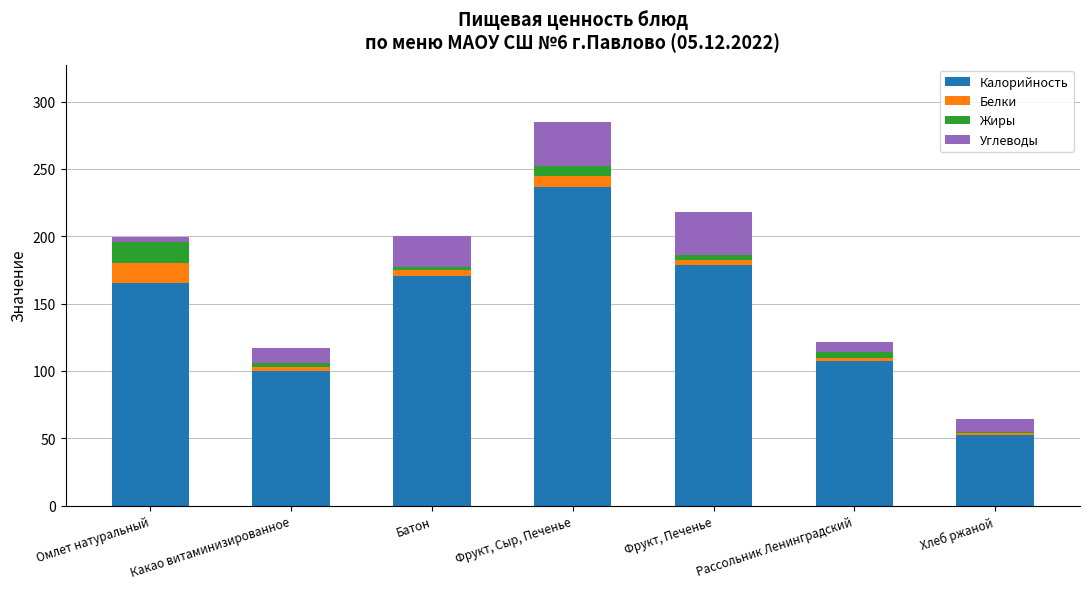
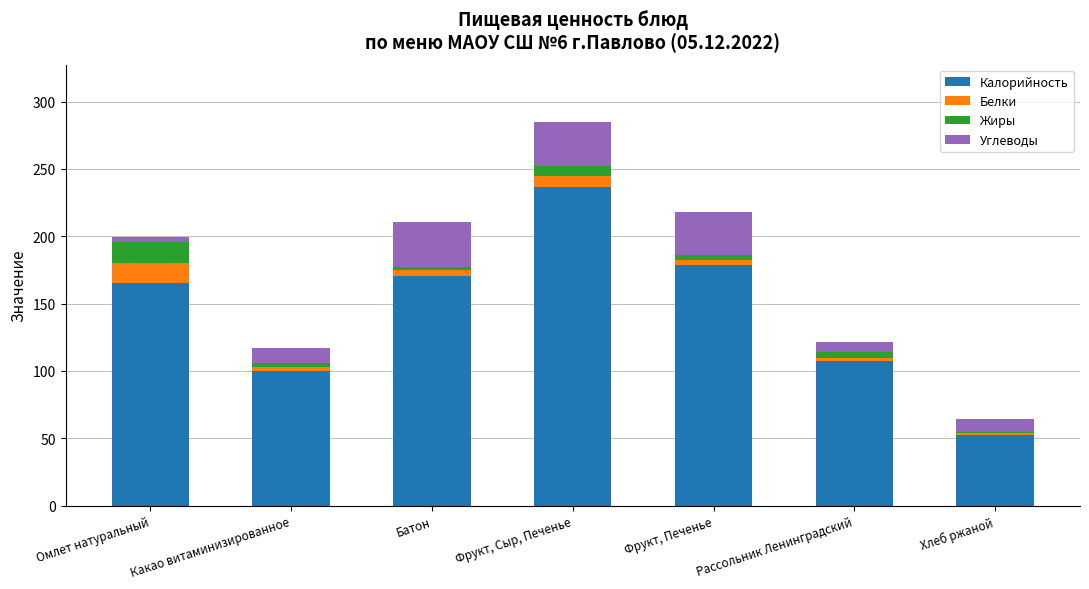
Углеводы, Батон: 23 -> 33
